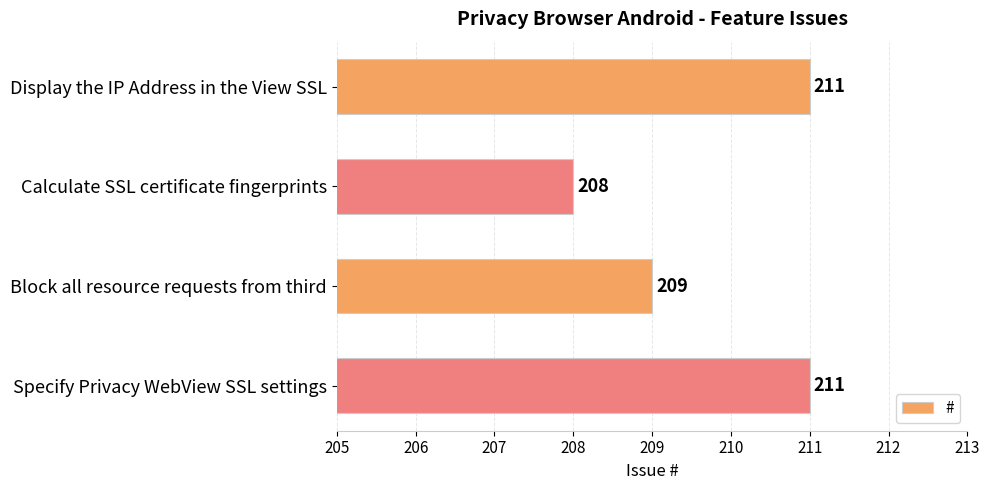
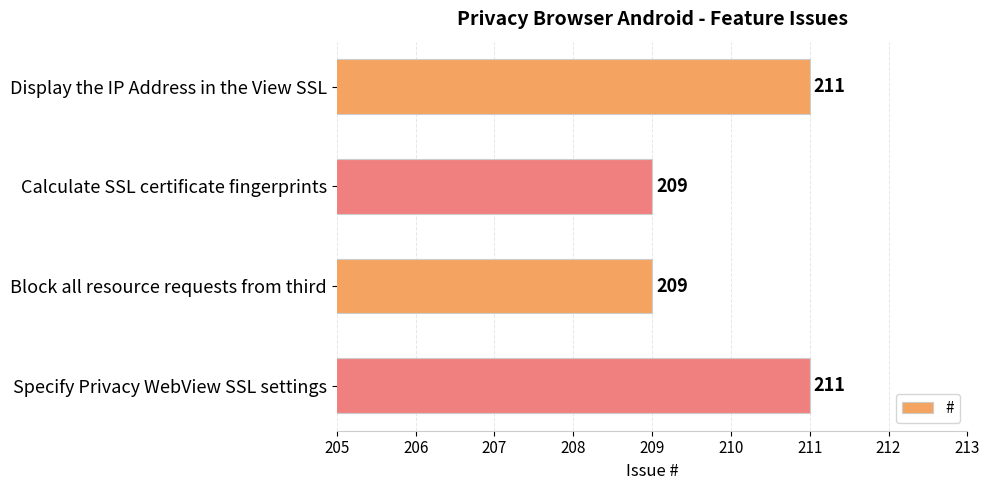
Calculate SSL certificate fingerprints: 208 -> 209
